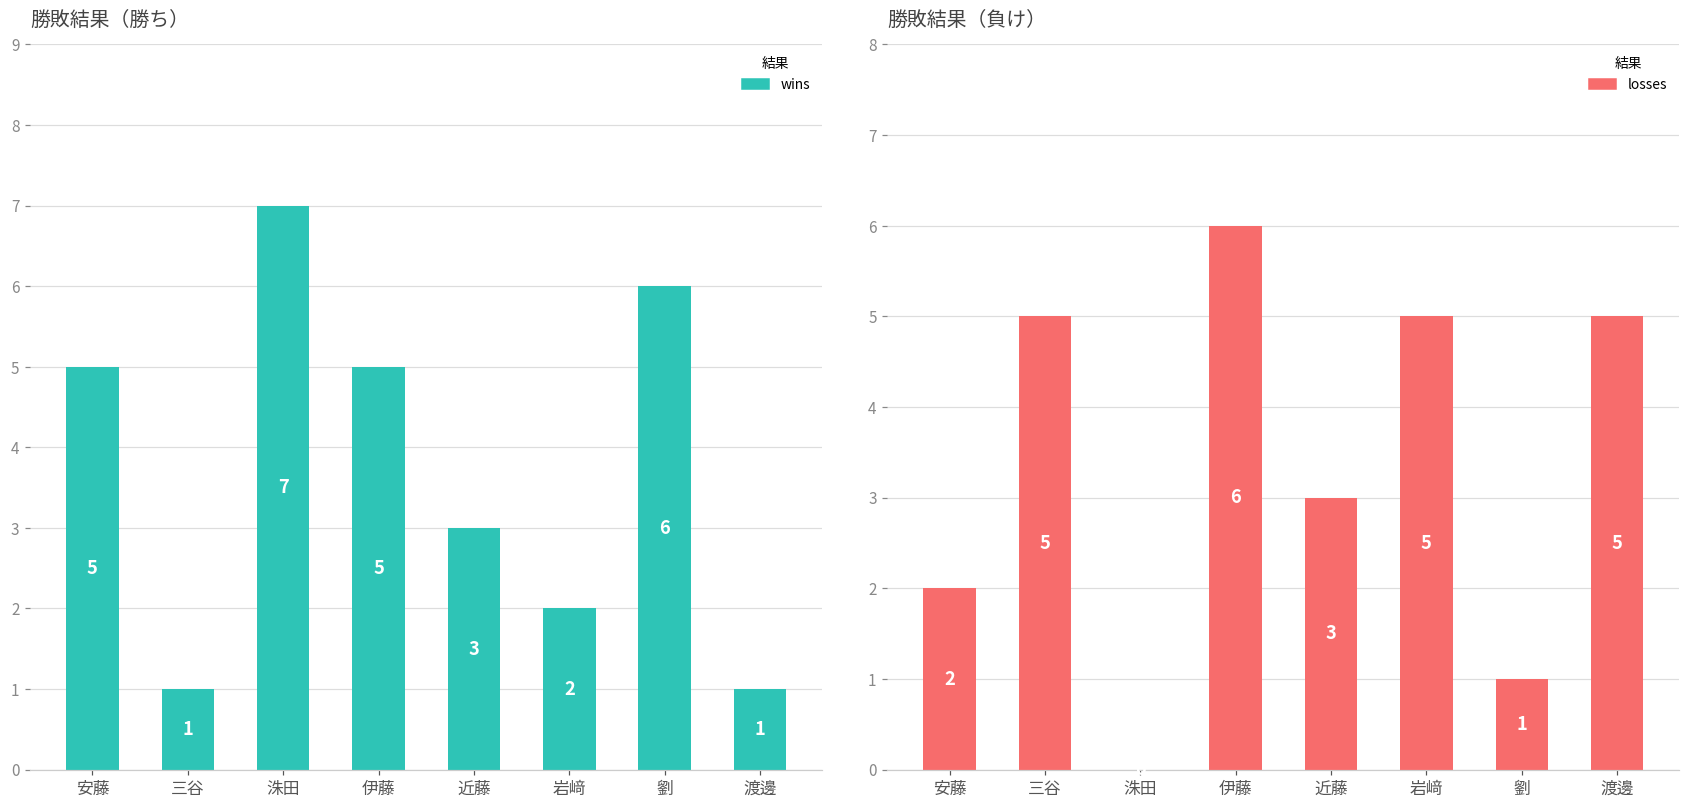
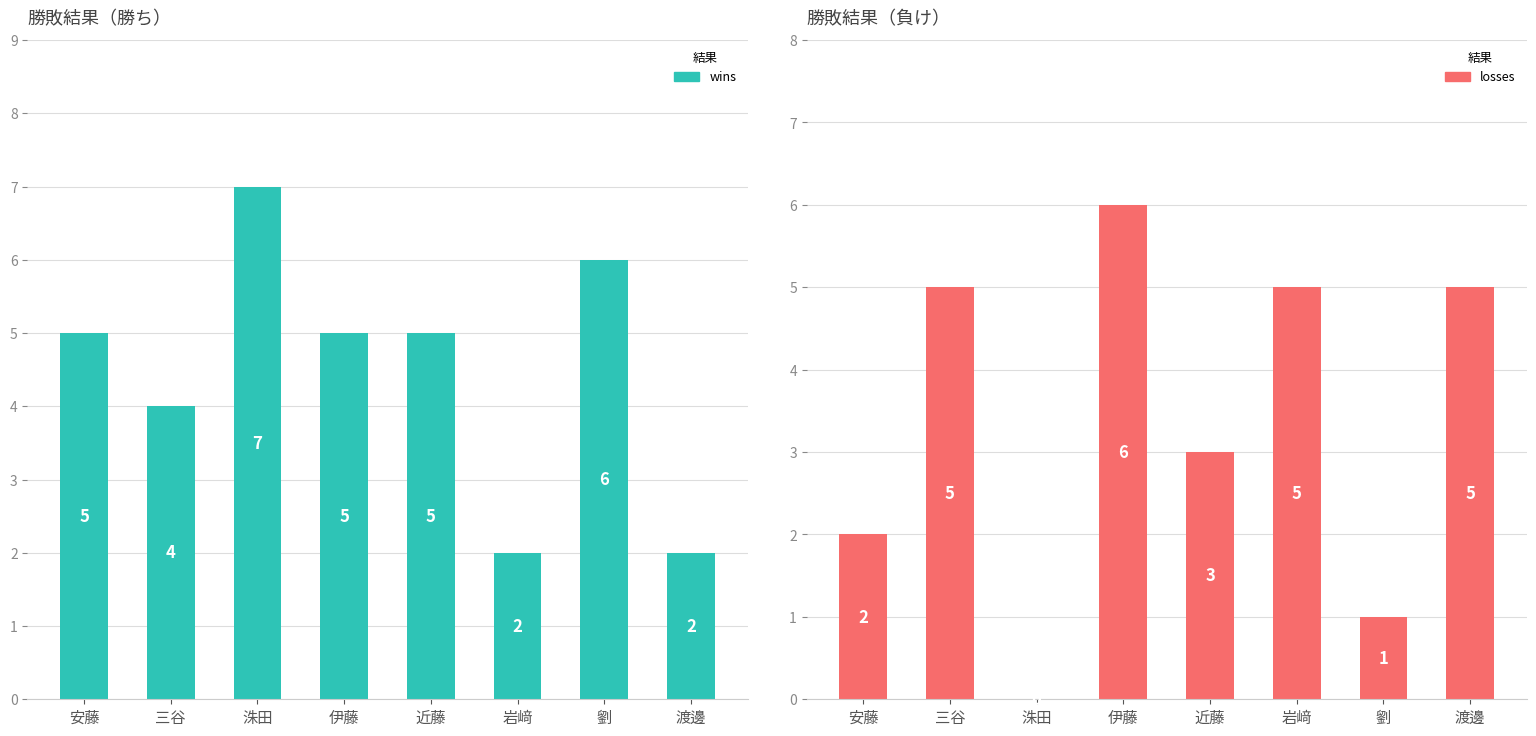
勝敗結果（勝ち）, 三谷: 1 -> 4
勝敗結果（勝ち）, 近藤: 3 -> 5
勝敗結果（勝ち）, 渡邊: 1 -> 2
